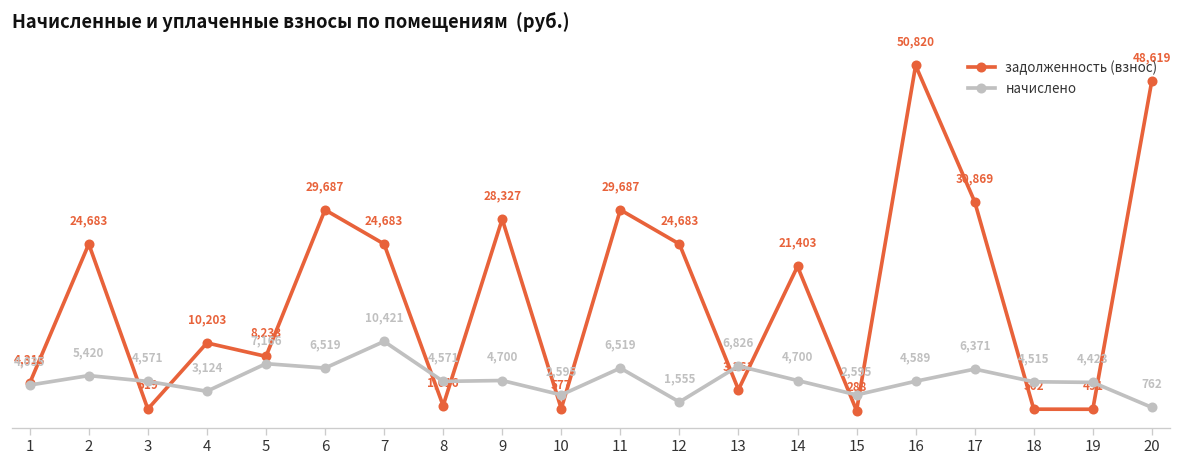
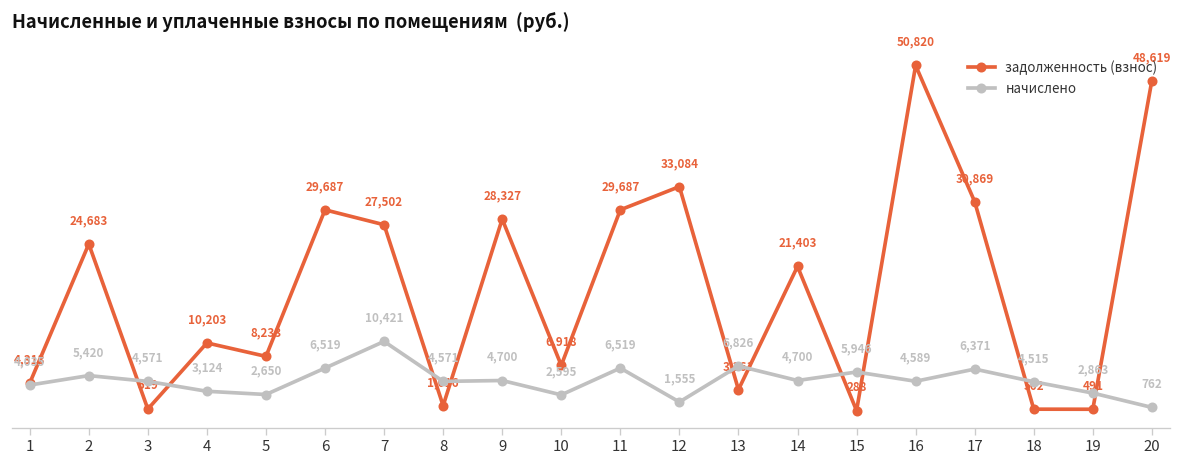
начислено, 5: 7,166 -> 2,650
задолженность (взнос), 7: 24,683 -> 27,502
задолженность (взнос), 10: 577 -> 6,918
задолженность (взнос), 12: 24,683 -> 33,084
начислено, 15: 2,595 -> 5,946
начислено, 19: 4,423 -> 2,863
